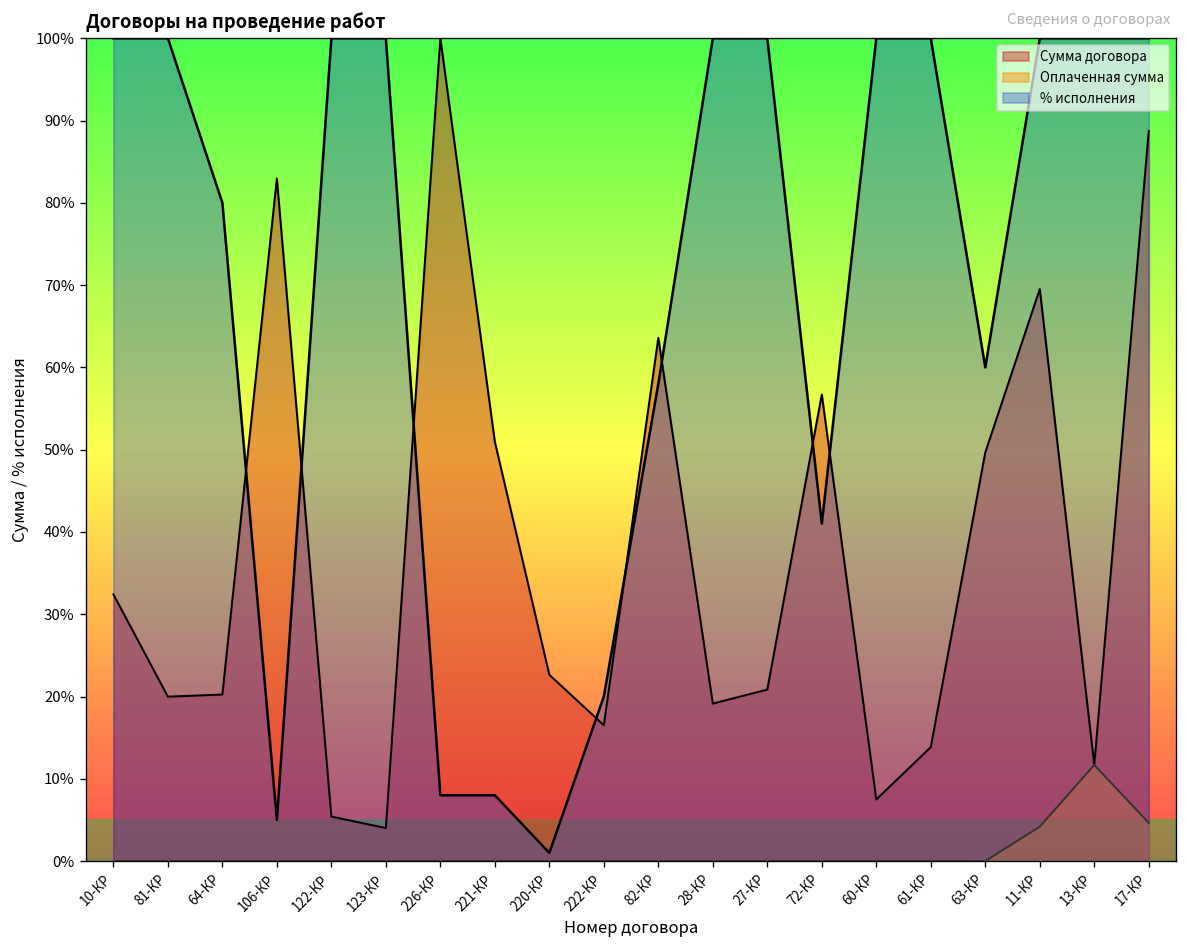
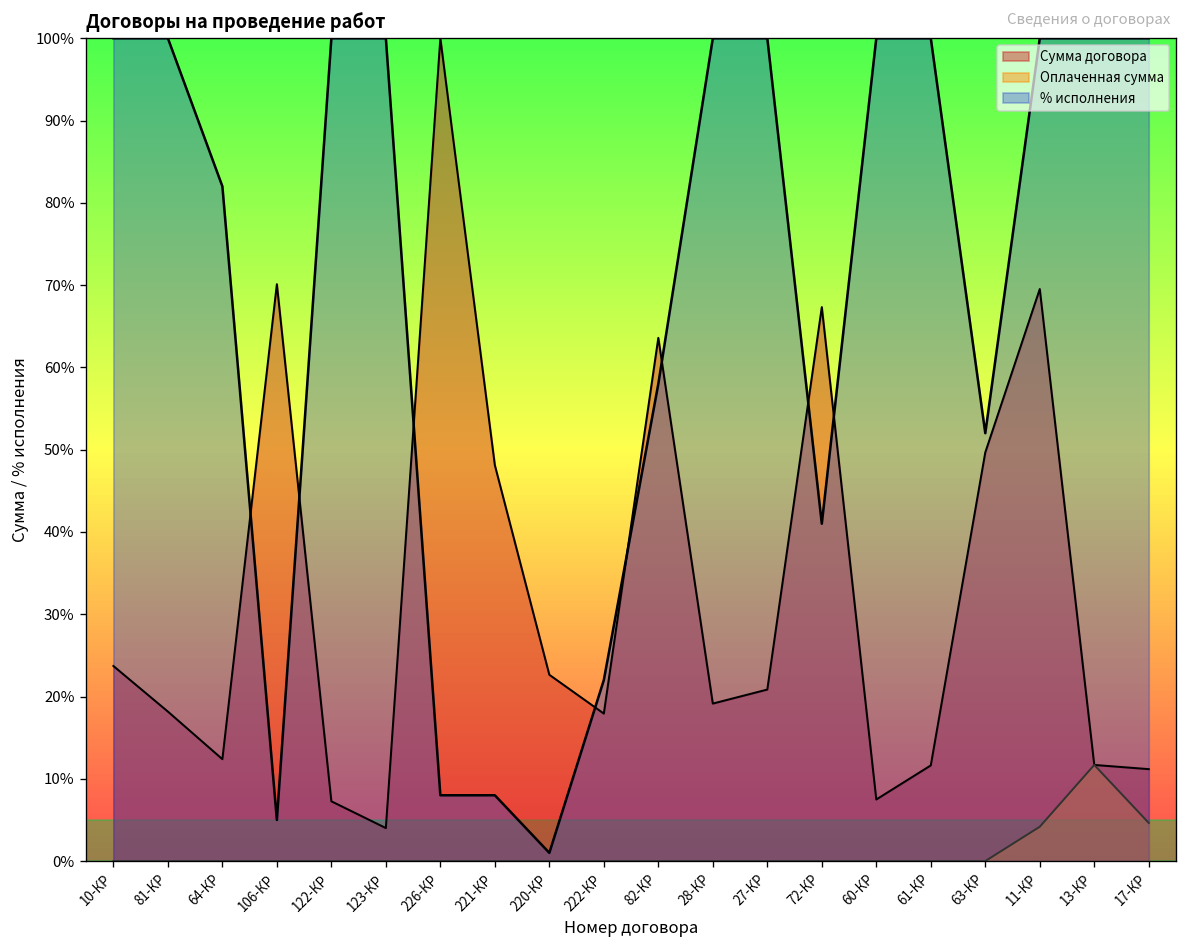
Сумма договора, 10-КР: 32% -> 24%
Сумма договора, 81-КР: 20% -> 18%
Сумма договора, 64-КР: 20% -> 12%
% исполнения, 64-КР: 80% -> 82%
Сумма договора, 106-КР: 83% -> 70%
Сумма договора, 122-КР: 5% -> 7%
Сумма договора, 221-КР: 51% -> 48%
Сумма договора, 222-КР: 17% -> 18%
% исполнения, 222-КР: 20% -> 22%
Сумма договора, 72-КР: 57% -> 67%
Сумма договора, 61-КР: 14% -> 12%
% исполнения, 63-КР: 60% -> 52%
Сумма договора, 17-КР: 89% -> 11%
